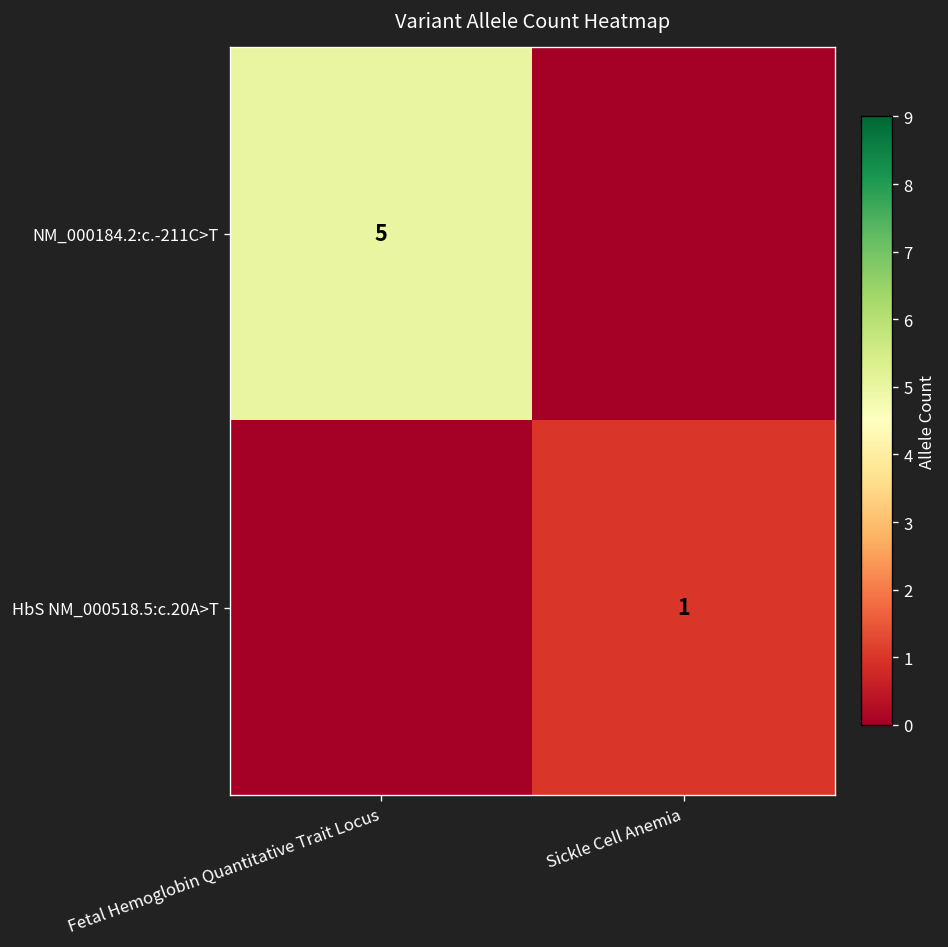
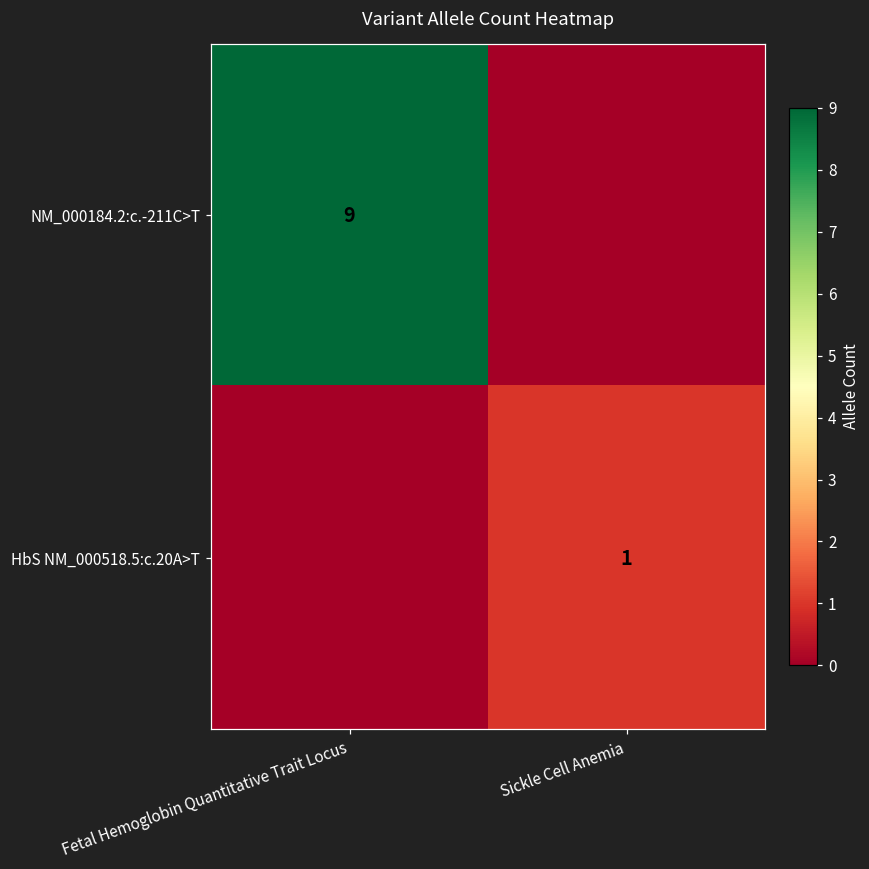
NM_000184.2:c.-211C>T, Fetal Hemoglobin Quantitative Trait Locus: 5 -> 9
